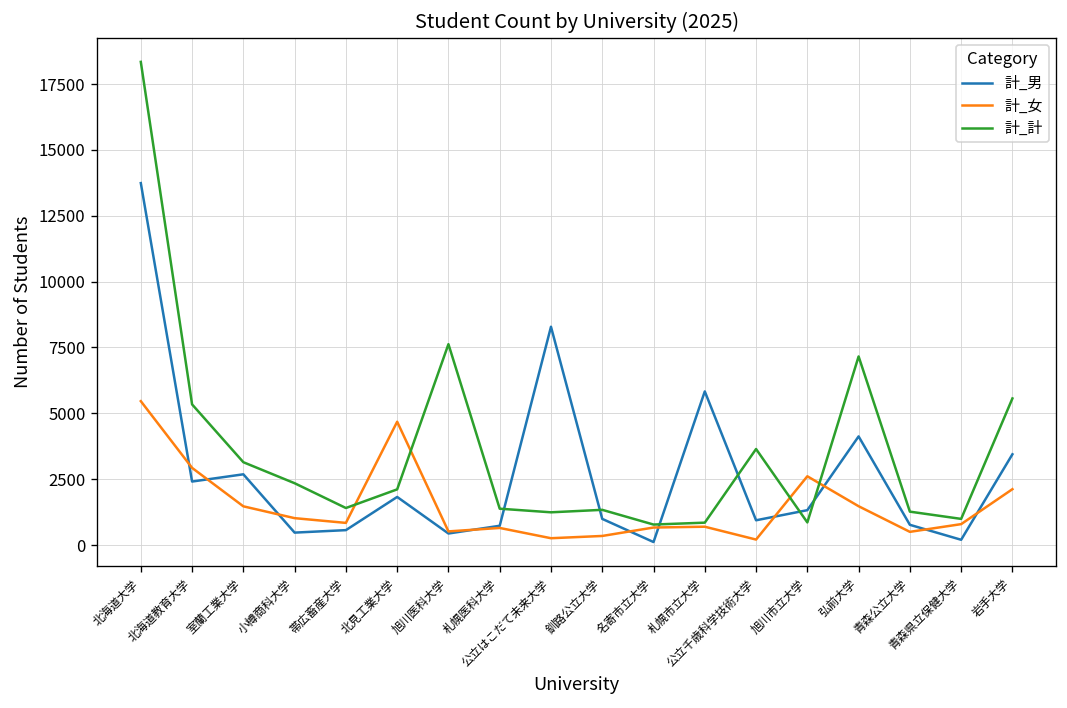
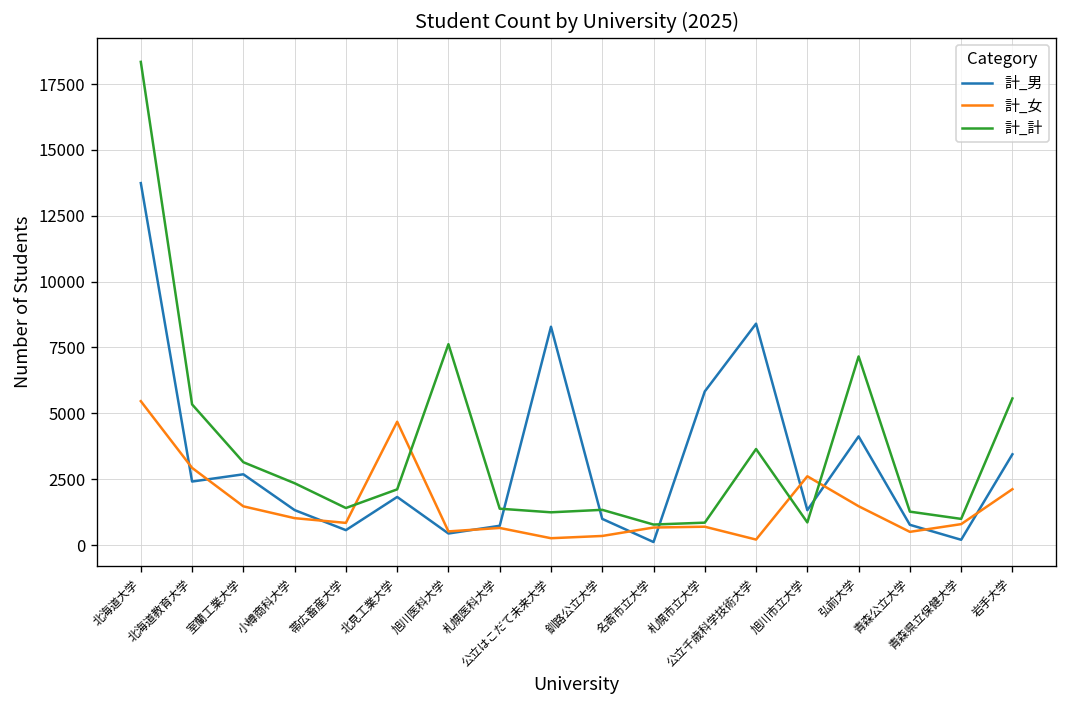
計_男, 小樽商科大学: 500 -> 1300
計_男, 公立千歳科学技術大学: 900 -> 8400
